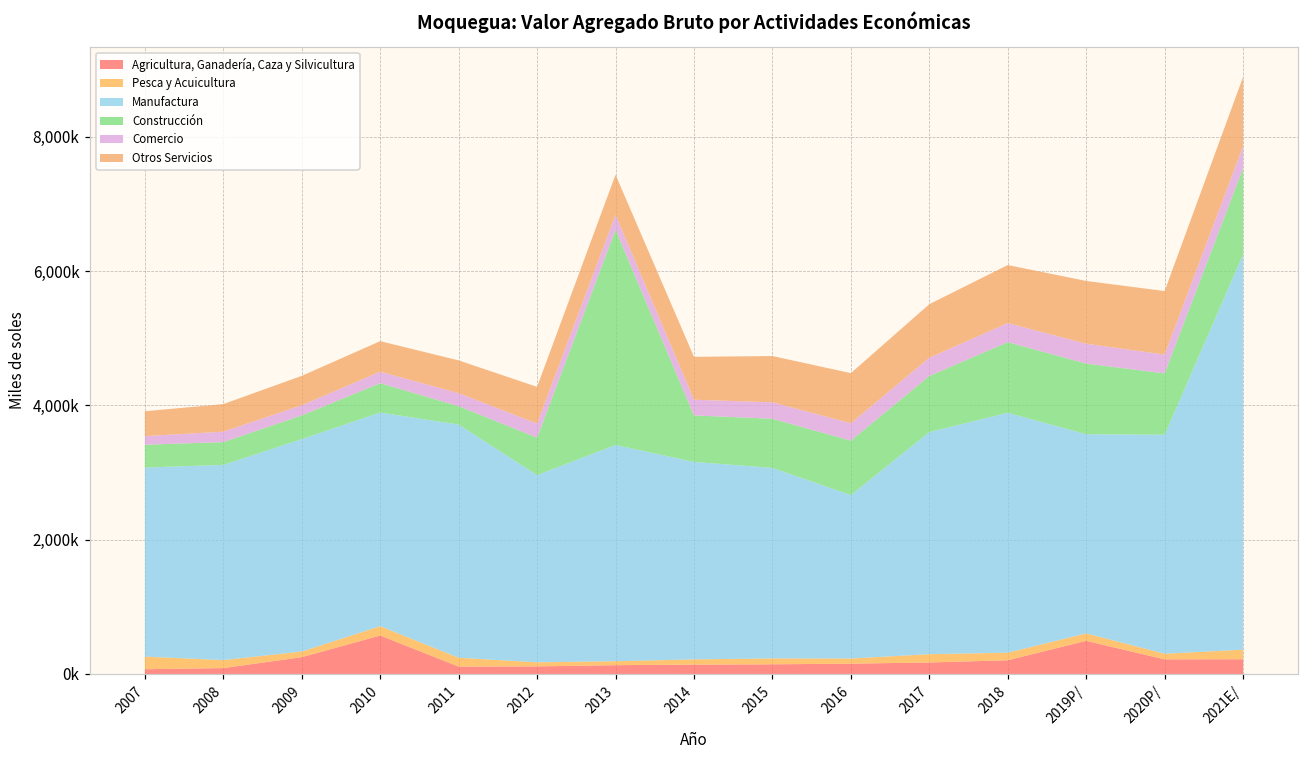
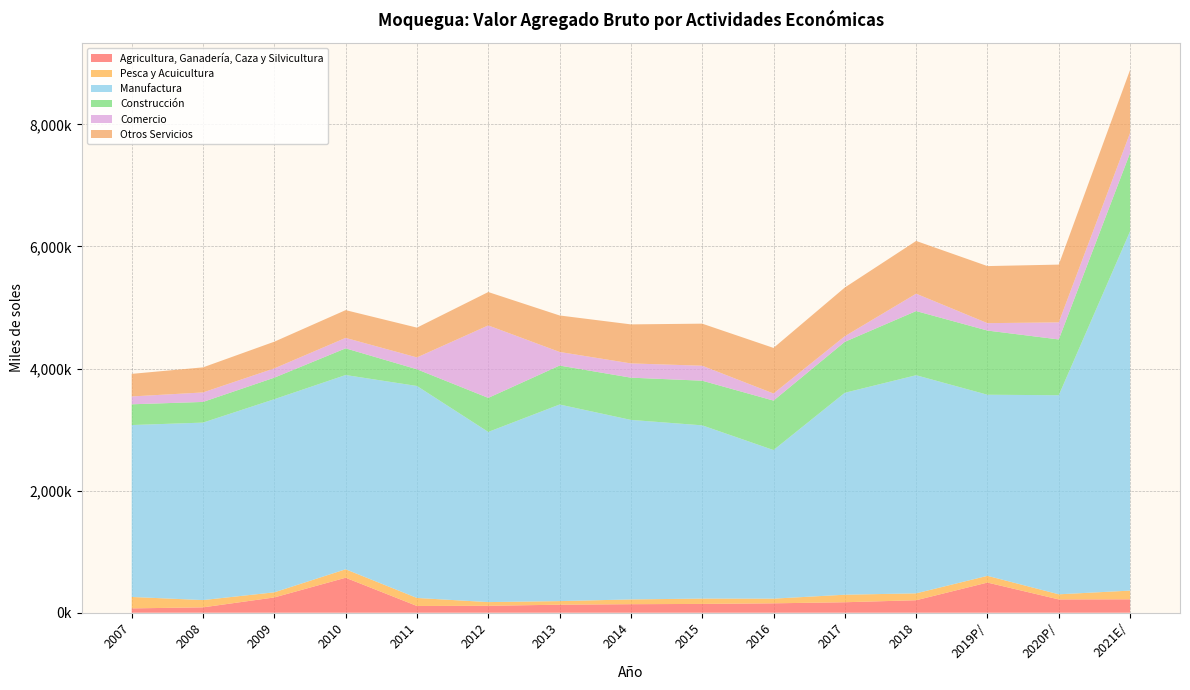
Comercio, 2012: 200,000 -> 1,200,000
Construcción, 2013: 3,200,000 -> 600,000
Comercio, 2016: 300,000 -> 100,000
Comercio, 2017: 300,000 -> 100,000
Comercio, 2019P/: 300,000 -> 100,000
